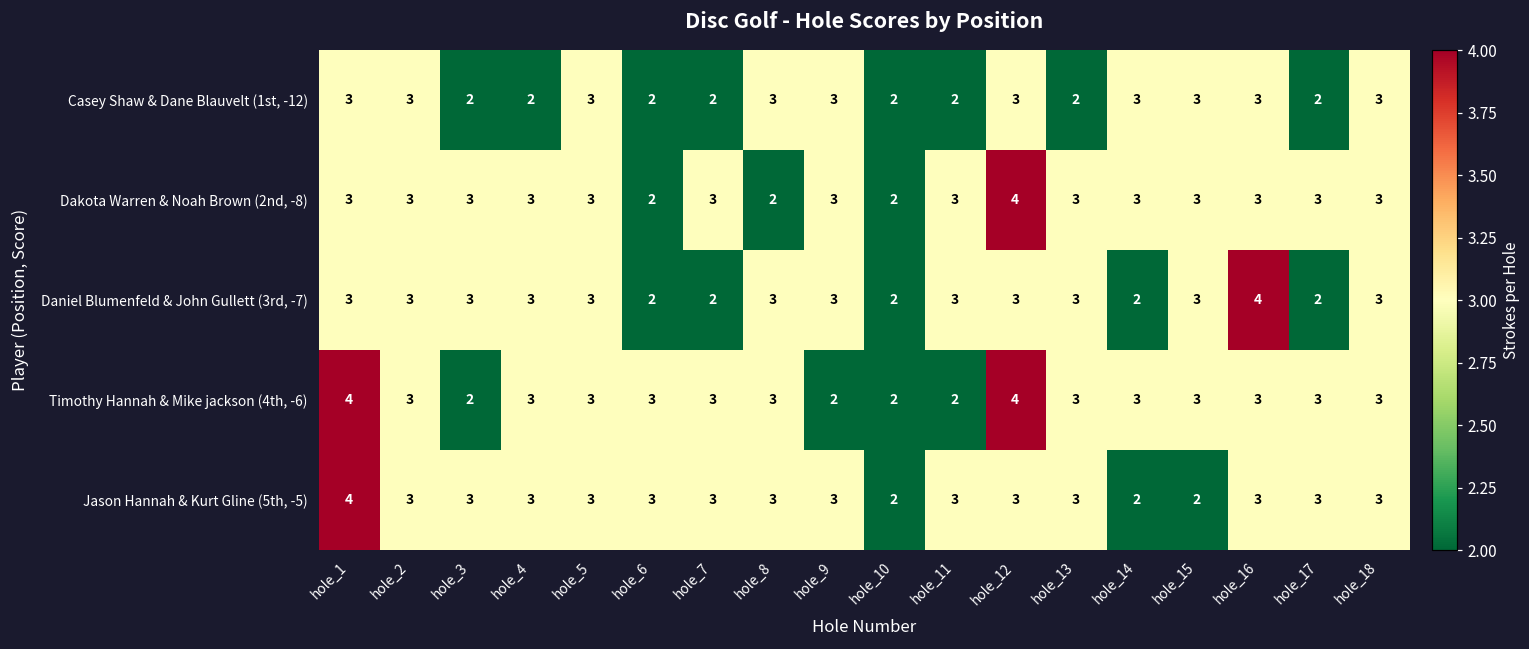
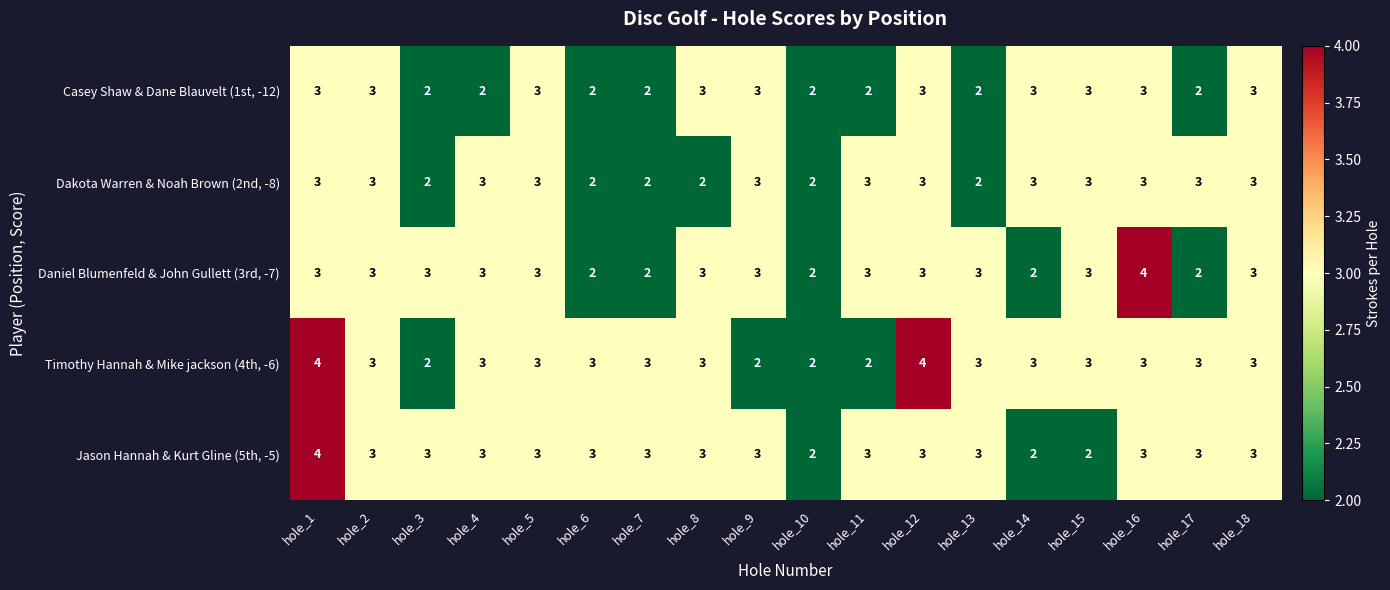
Dakota Warren & Noah Brown (2nd, -8), hole_3: 3 -> 2
Dakota Warren & Noah Brown (2nd, -8), hole_7: 3 -> 2
Dakota Warren & Noah Brown (2nd, -8), hole_12: 4 -> 3
Dakota Warren & Noah Brown (2nd, -8), hole_13: 3 -> 2
